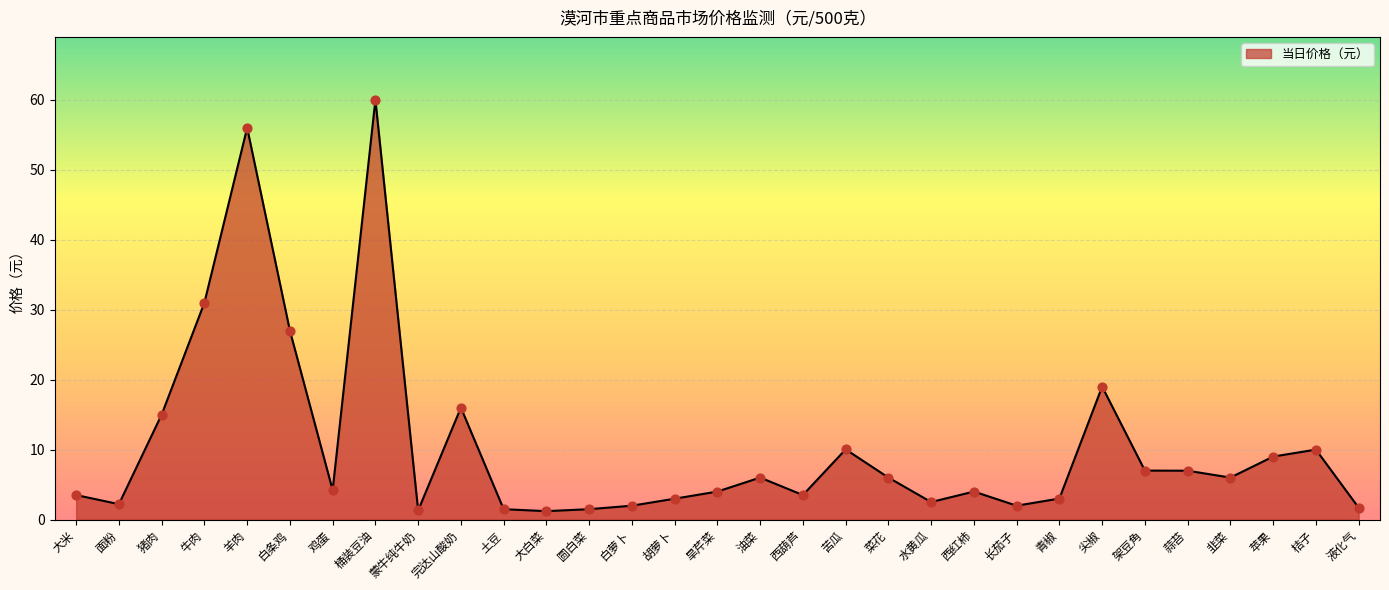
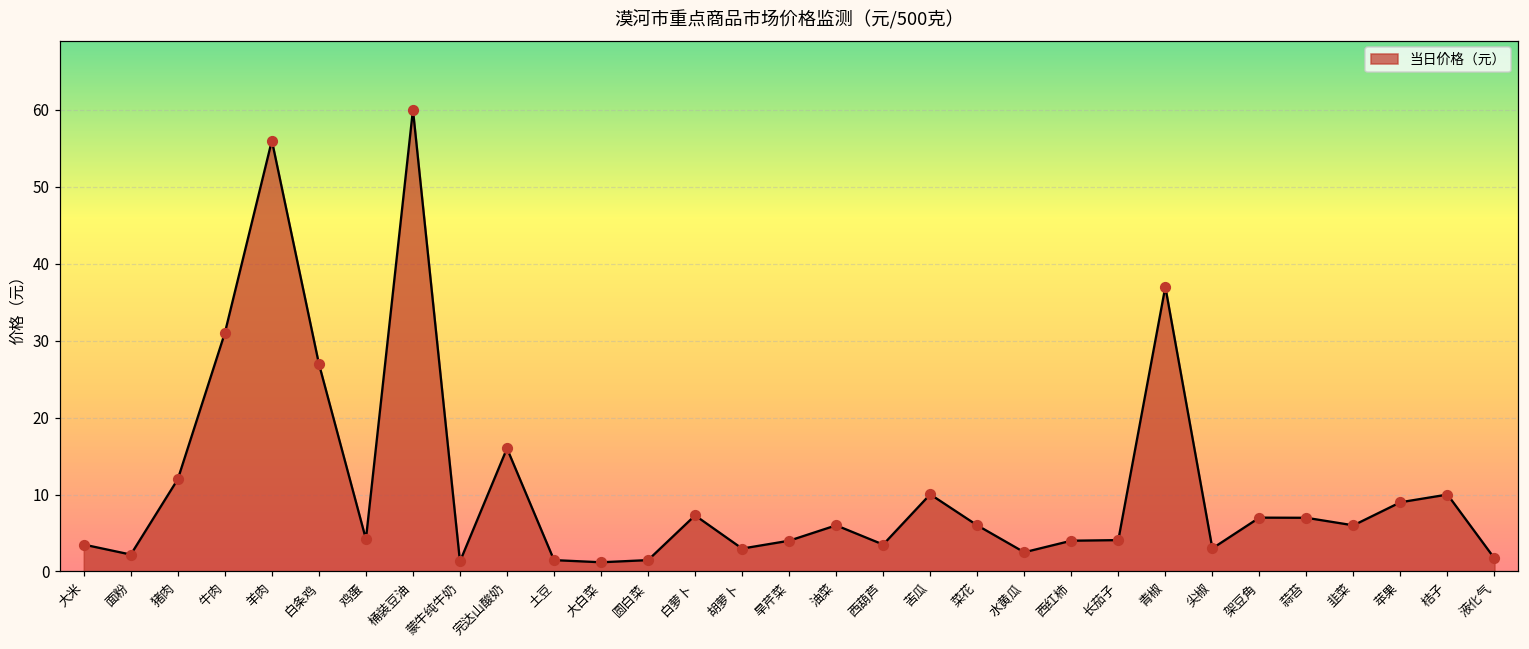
猪肉: 15 -> 12
白萝卜: 2 -> 7
长茄子: 2 -> 4
青椒: 3 -> 37
尖椒: 19 -> 3
